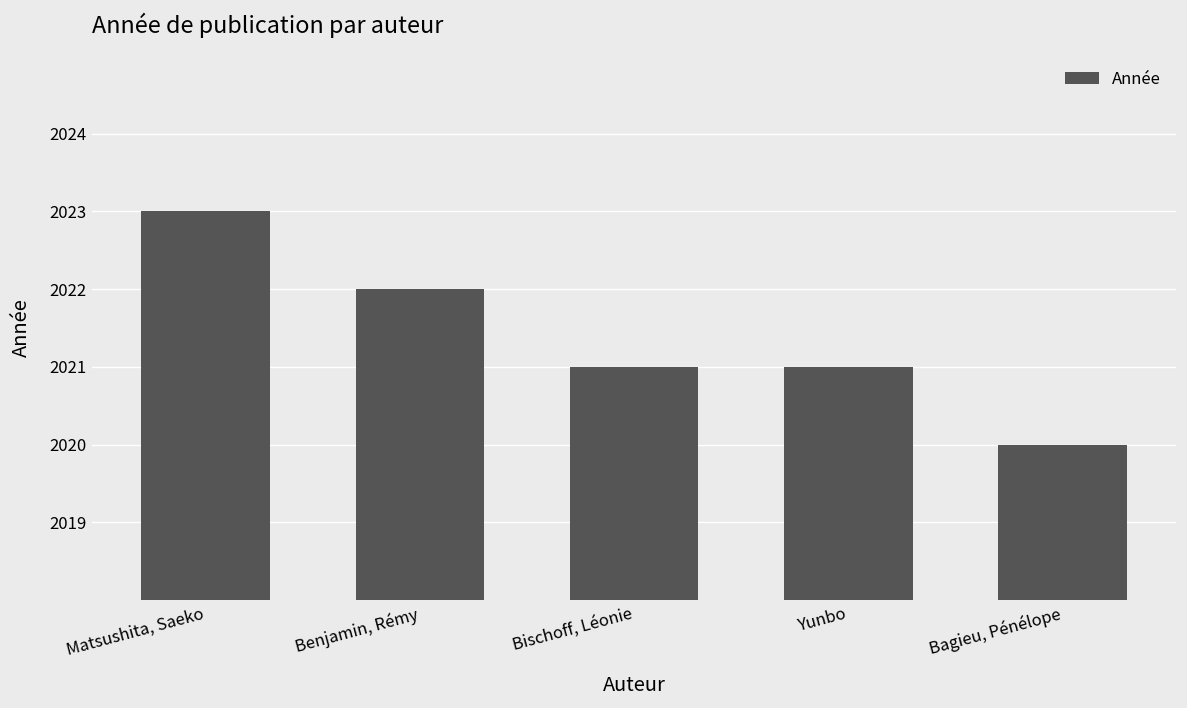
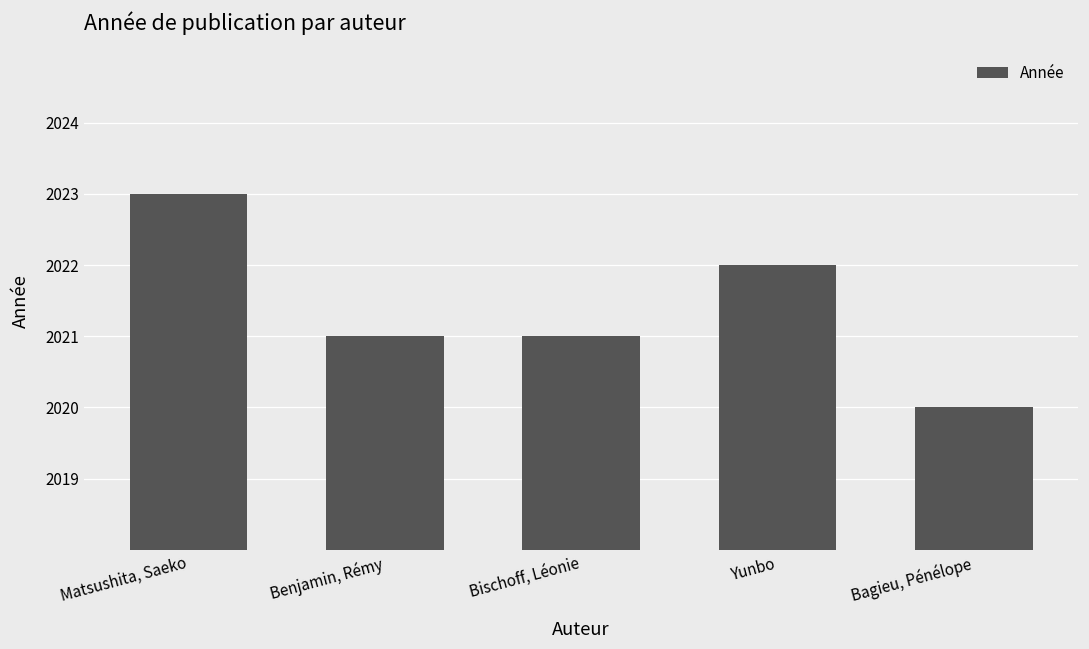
Benjamin, Rémy: 2022 -> 2021
Yunbo: 2021 -> 2022
